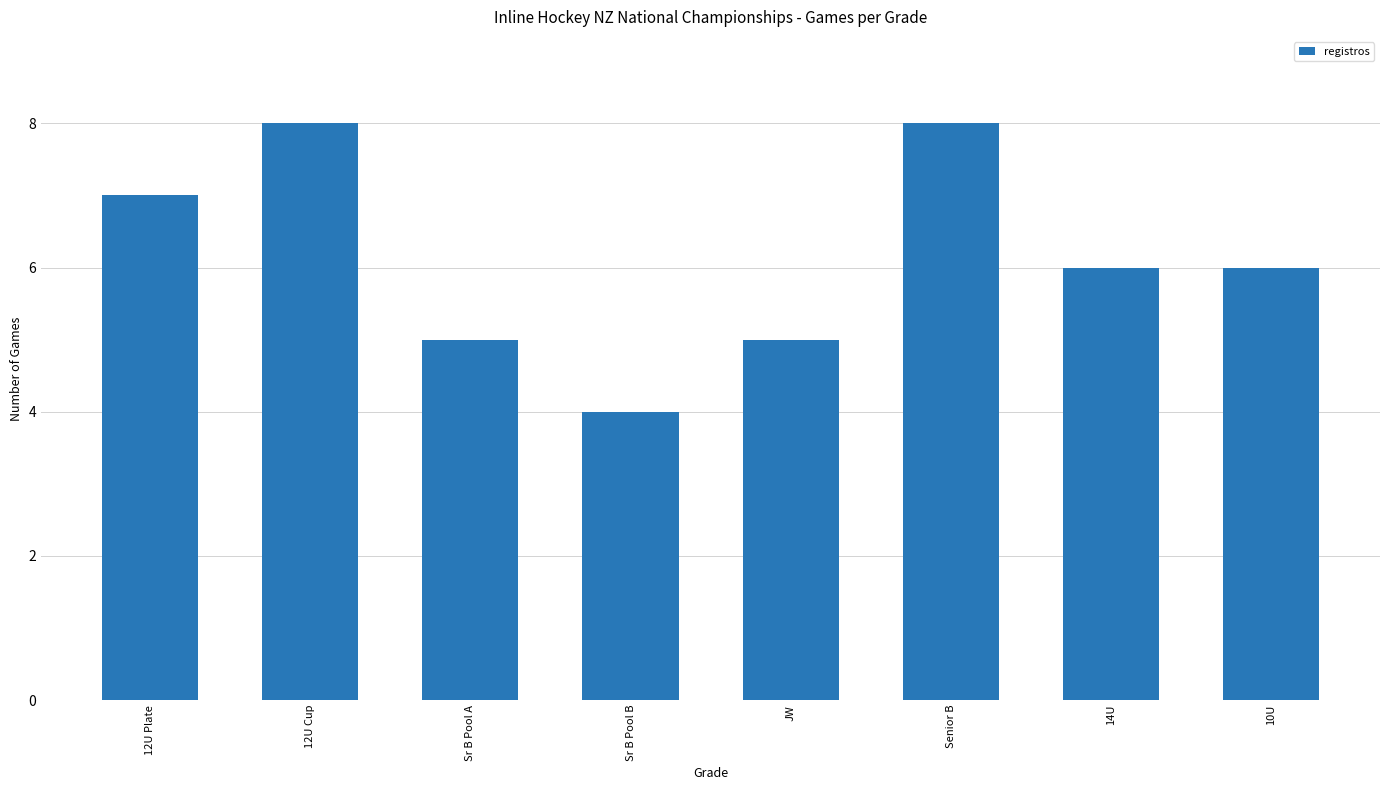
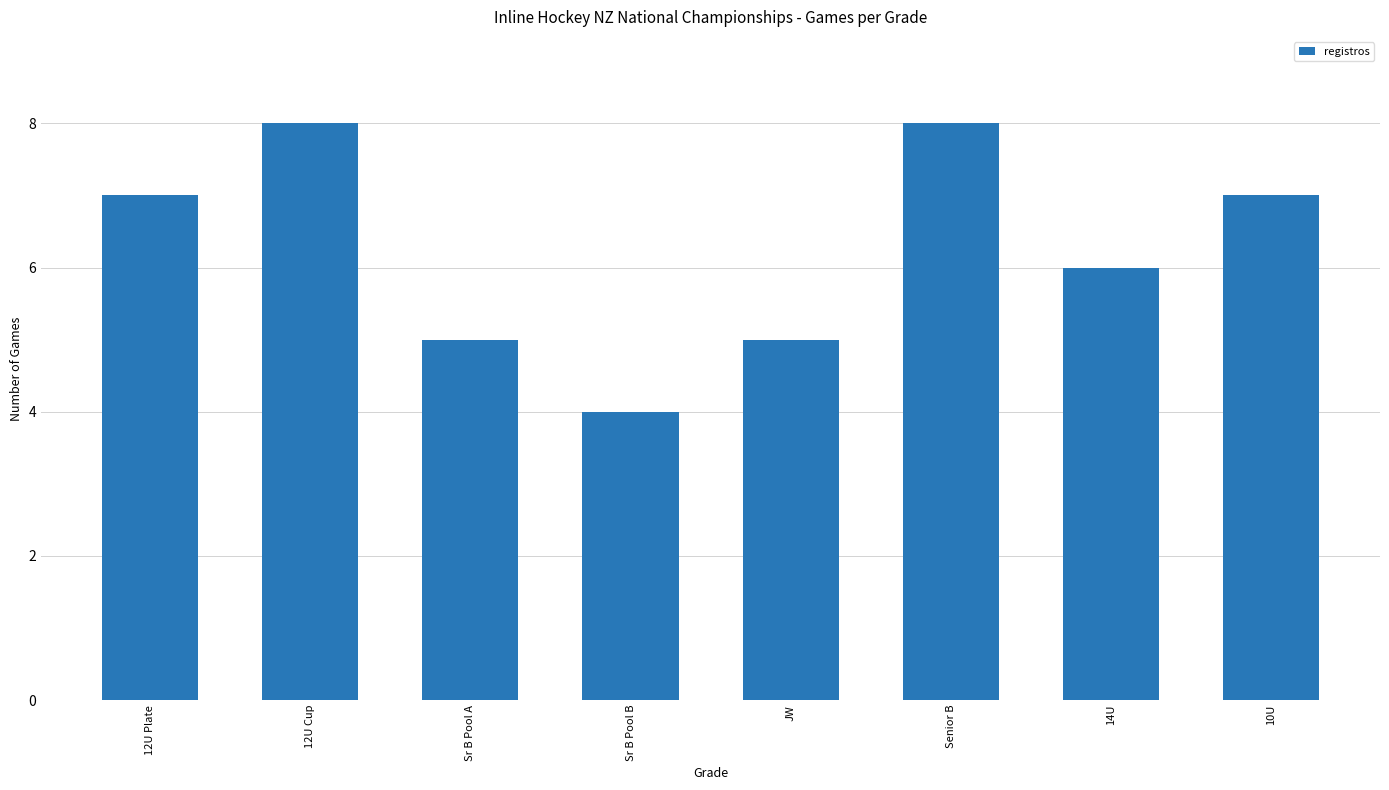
10U: 6 -> 7
